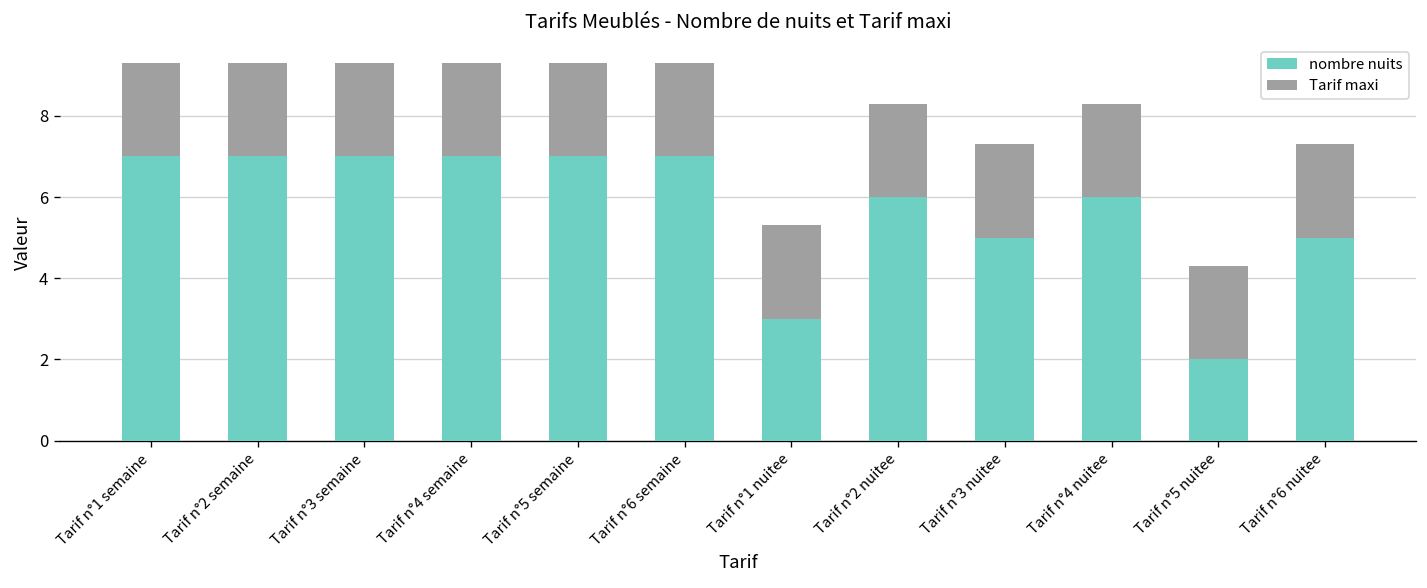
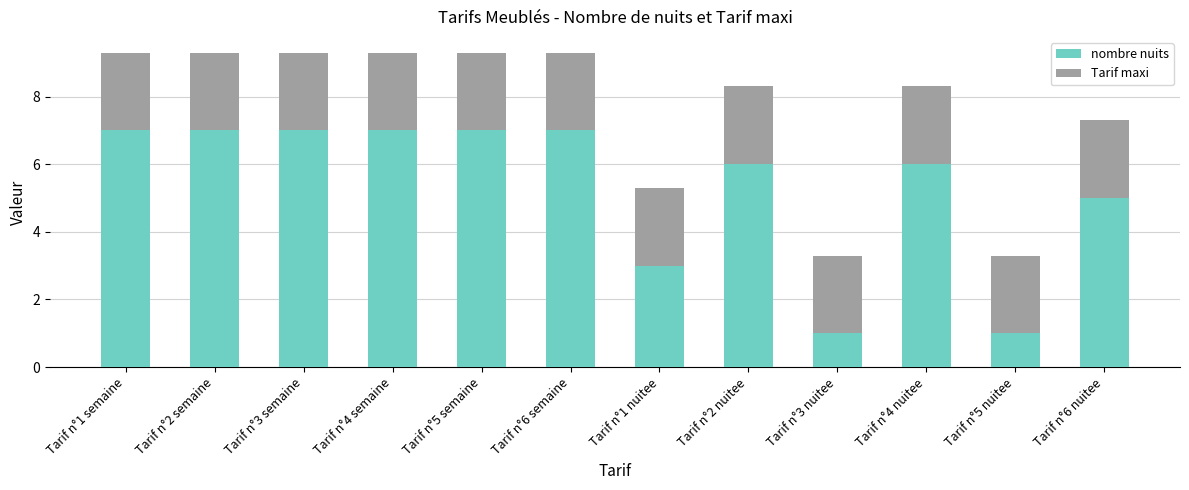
nombre nuits, Tarif n°3 nuitee: 5 -> 1
nombre nuits, Tarif n°5 nuitee: 2 -> 1
